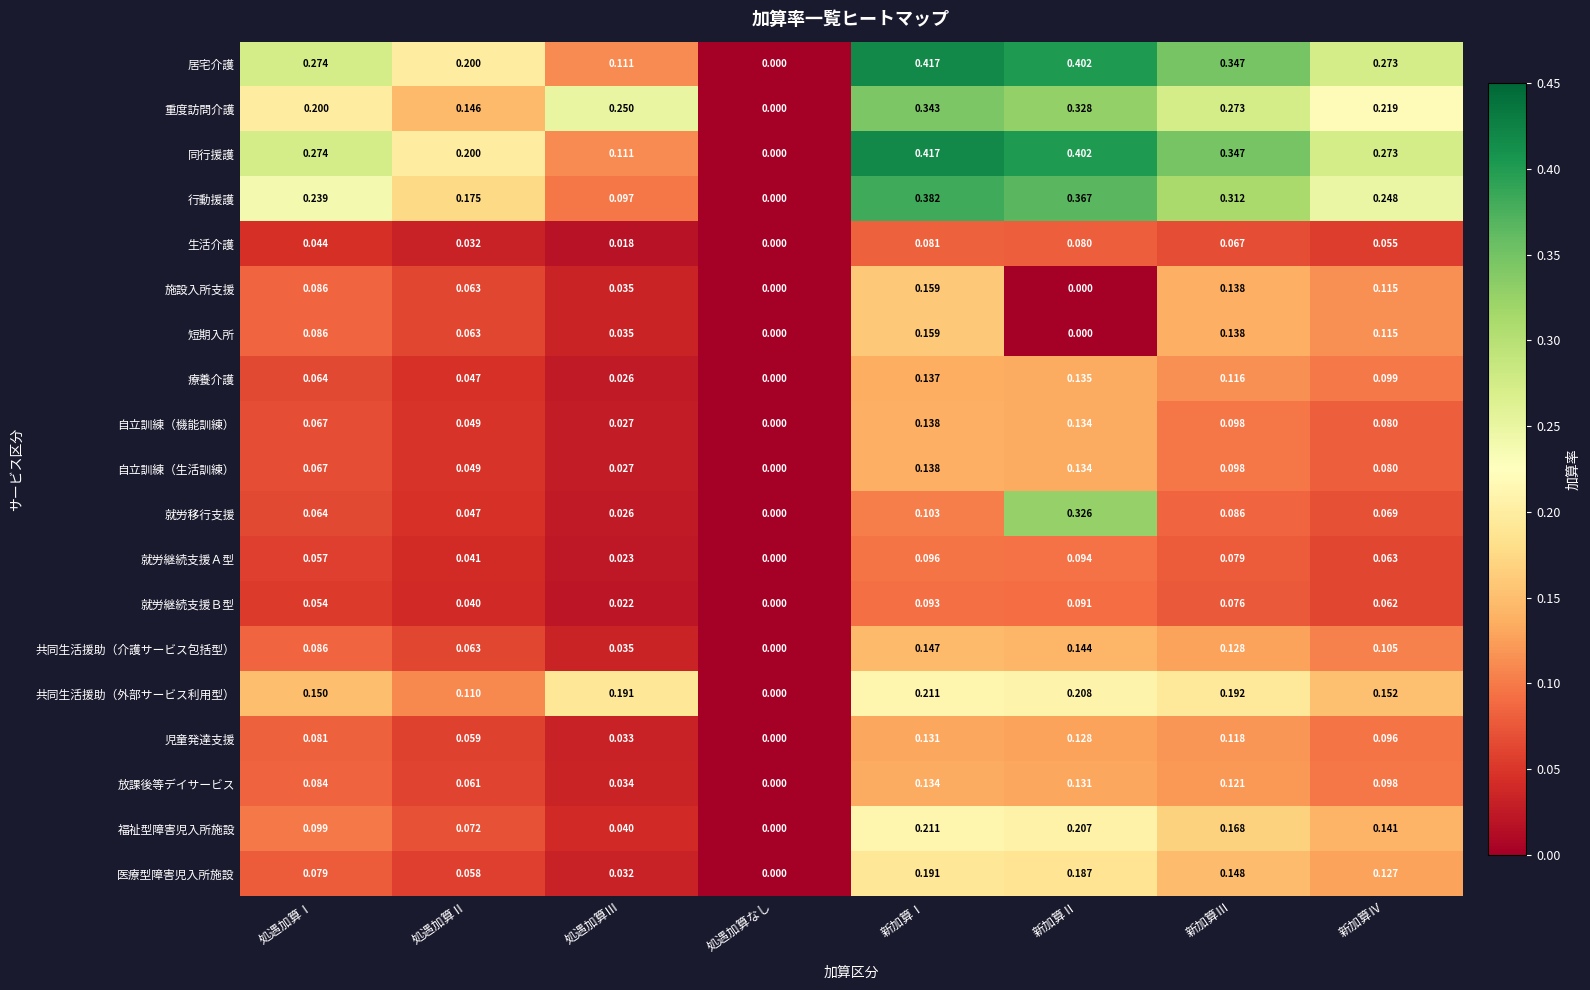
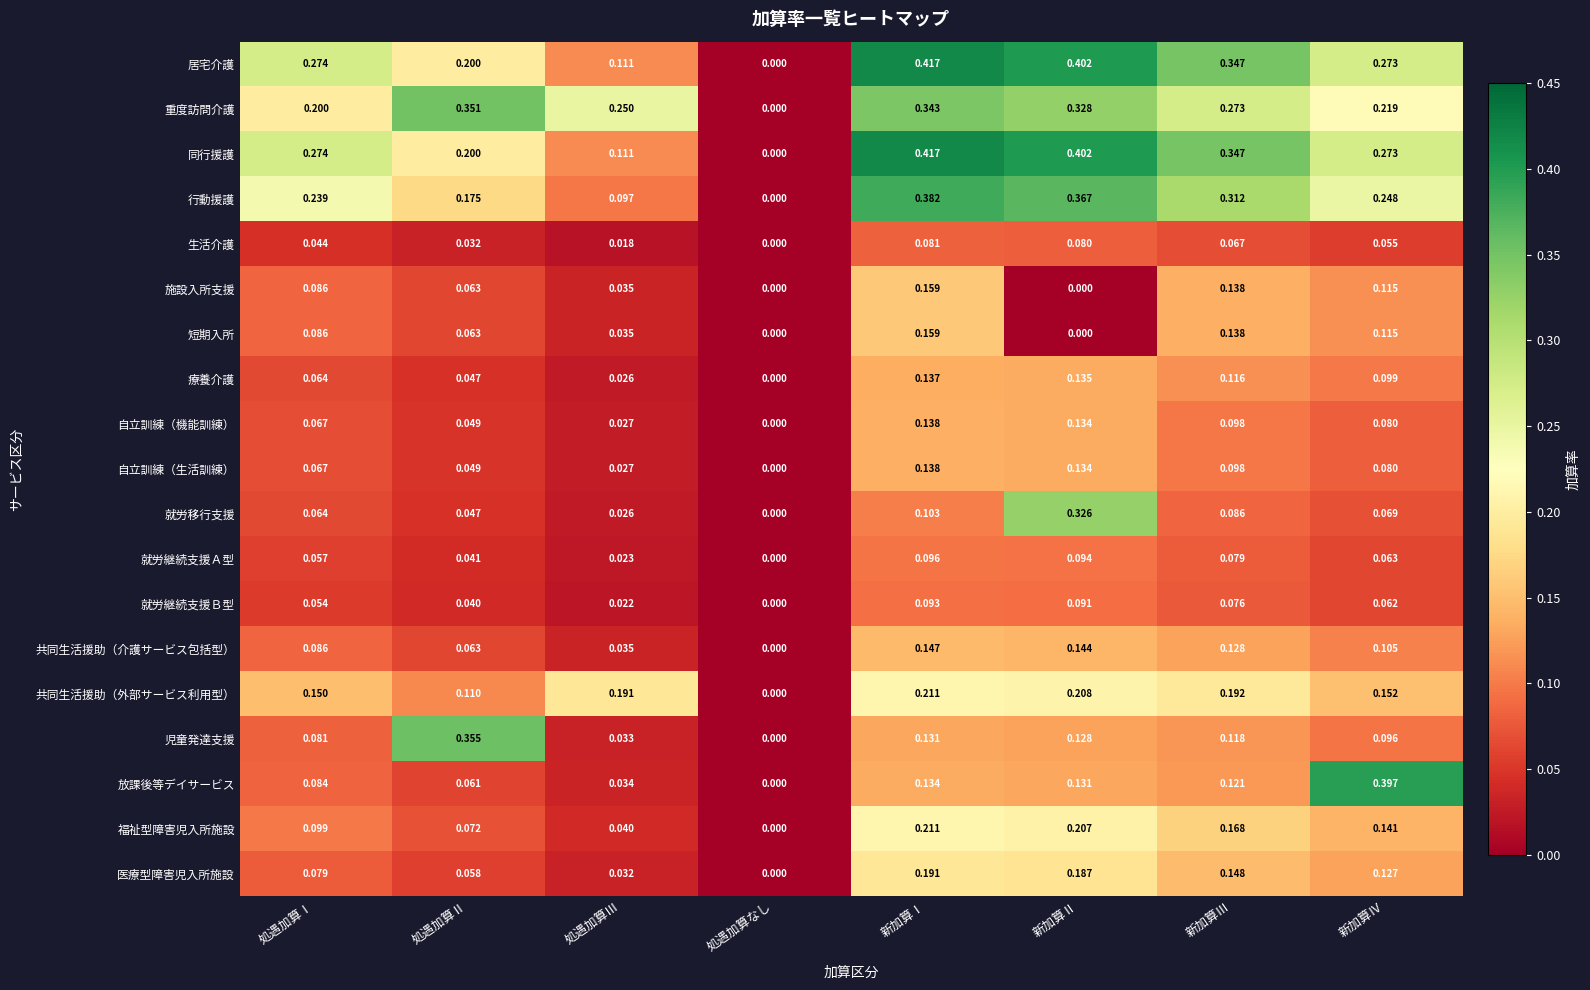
重度訪問介護, 処遇加算Ⅱ: 0.146 -> 0.351
児童発達支援, 処遇加算Ⅱ: 0.059 -> 0.355
放課後等デイサービス, 新加算Ⅳ: 0.098 -> 0.397
